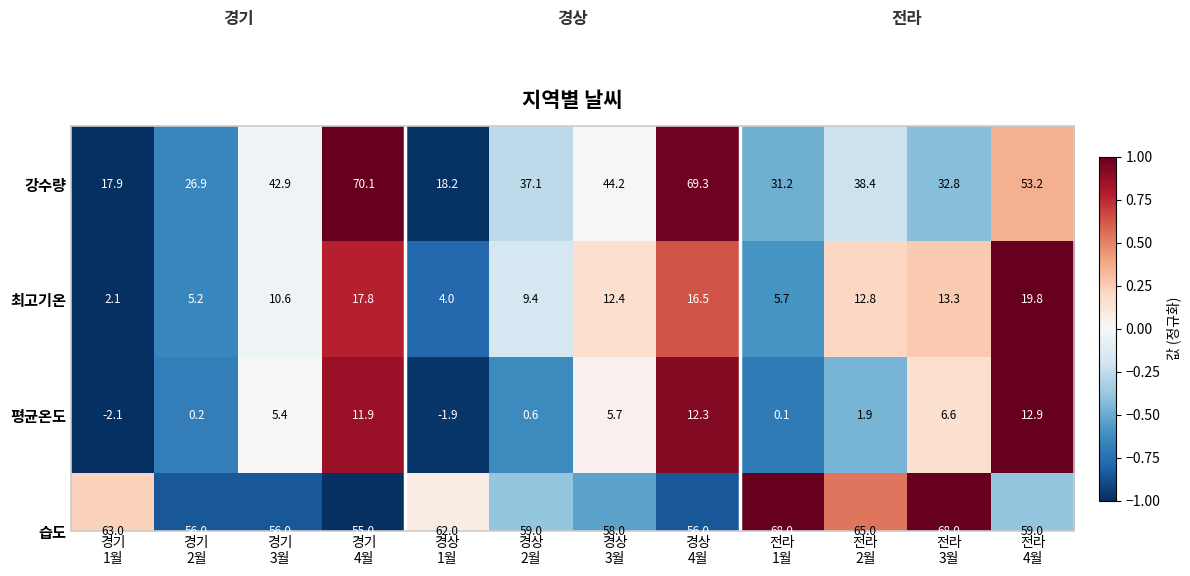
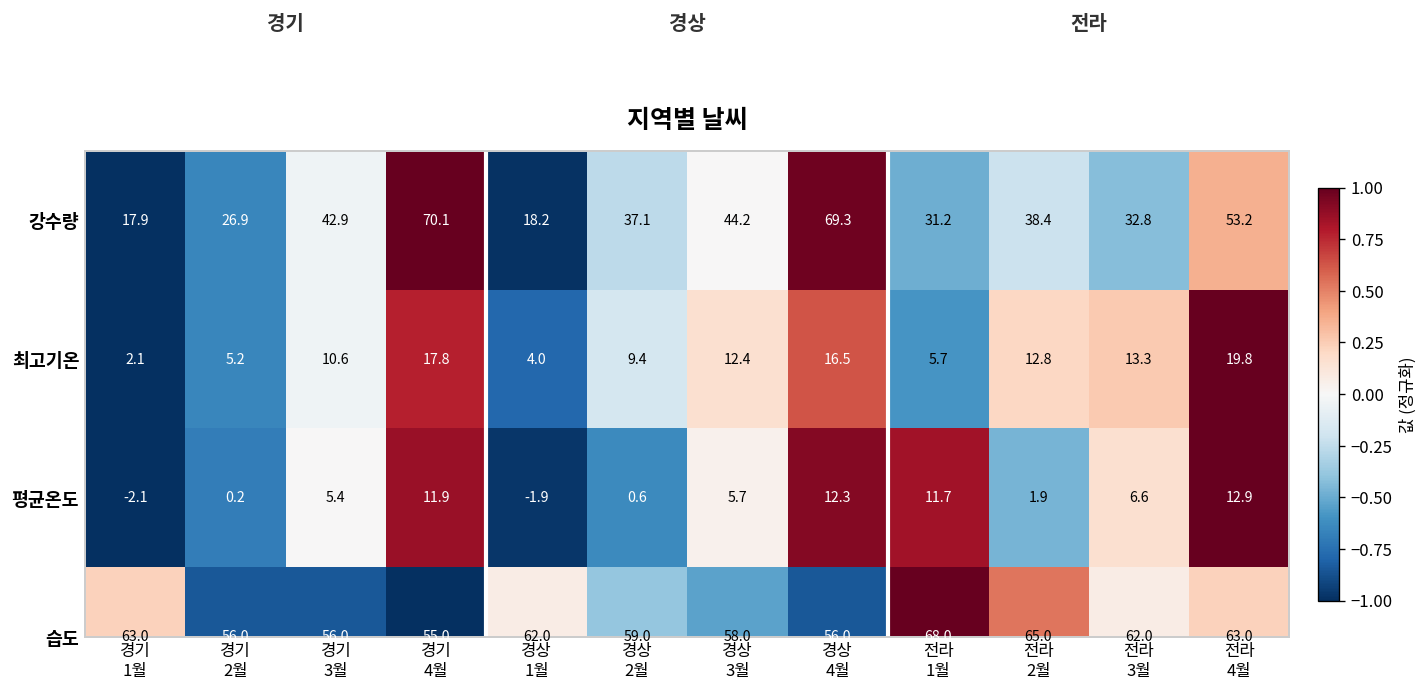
평균온도, 전라 1월: 0.1 -> 11.7
습도, 전라 3월: 68.0 -> 62.0
습도, 전라 4월: 59.0 -> 63.0
